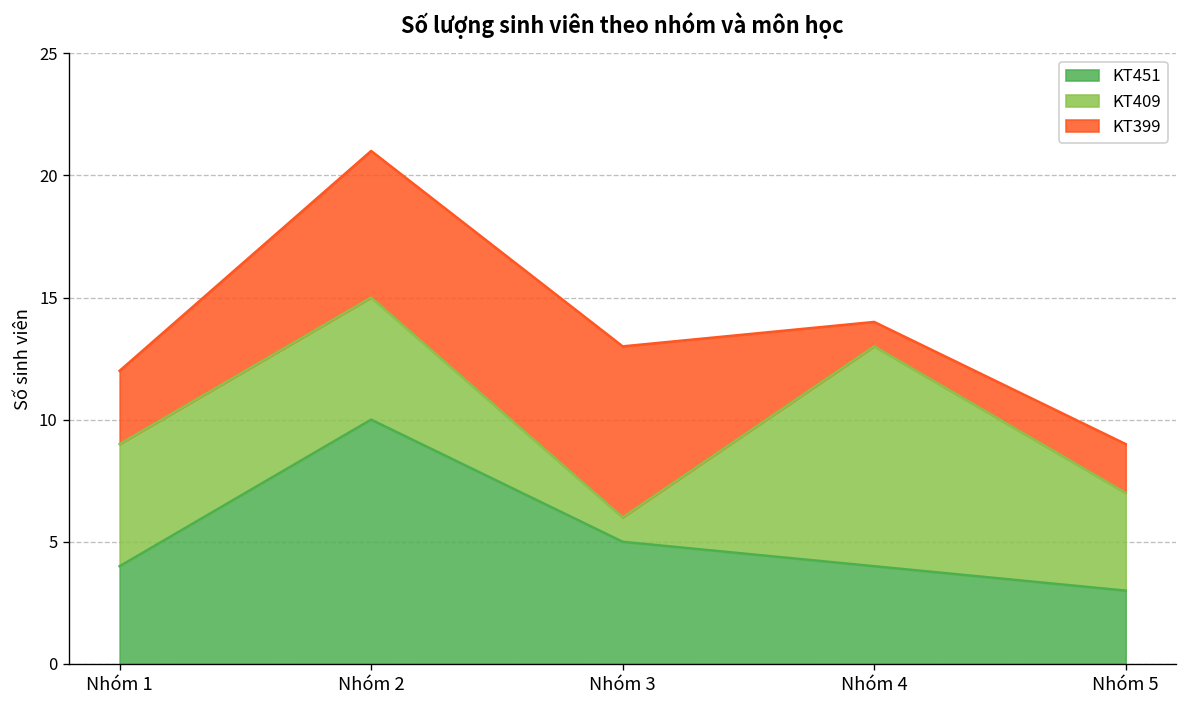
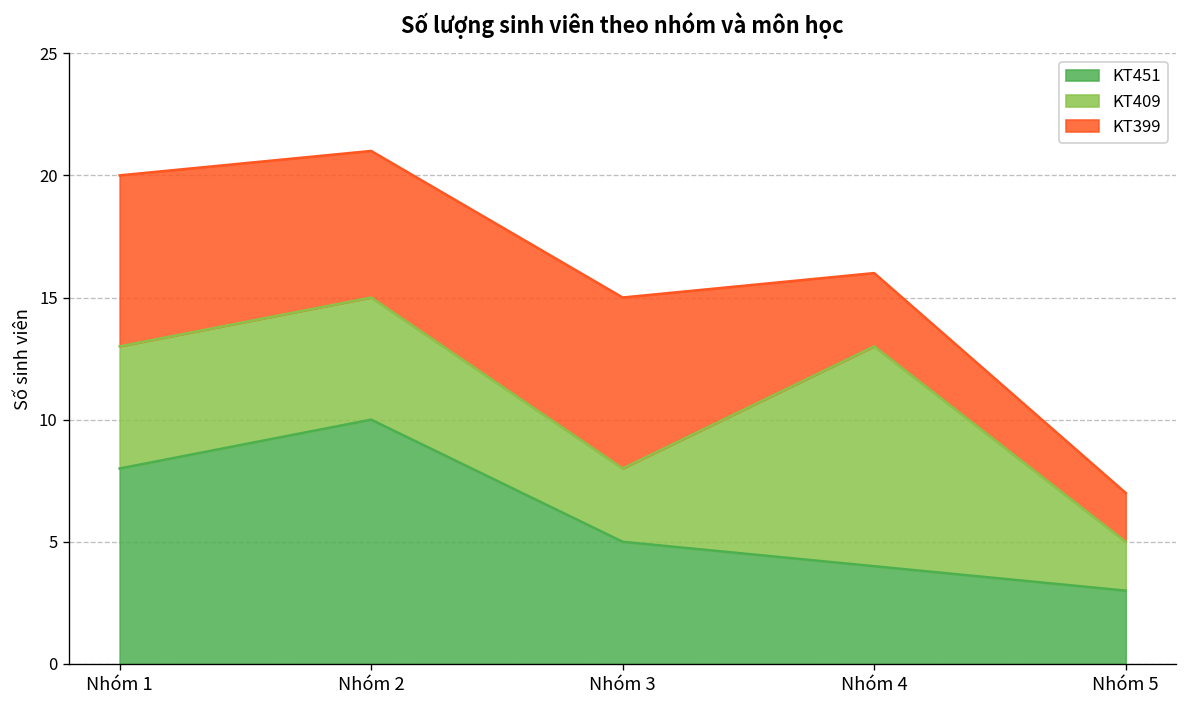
KT451, Nhóm 1: 4 -> 8
KT399, Nhóm 1: 3 -> 7
KT409, Nhóm 3: 1 -> 3
KT399, Nhóm 4: 1 -> 3
KT409, Nhóm 5: 4 -> 2
